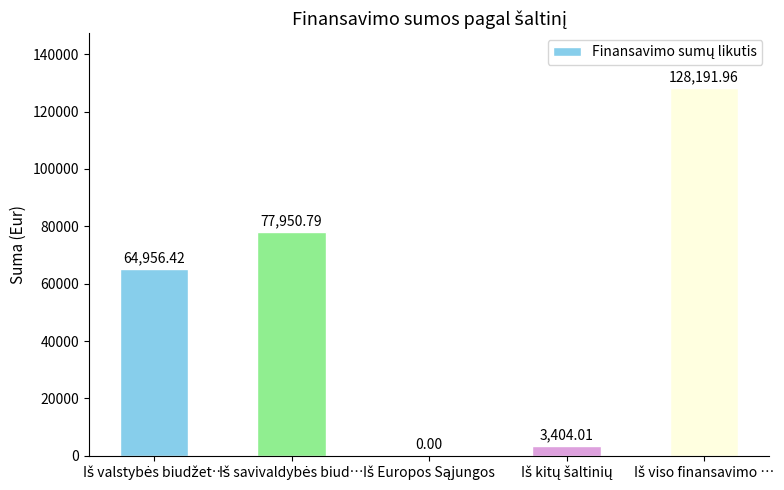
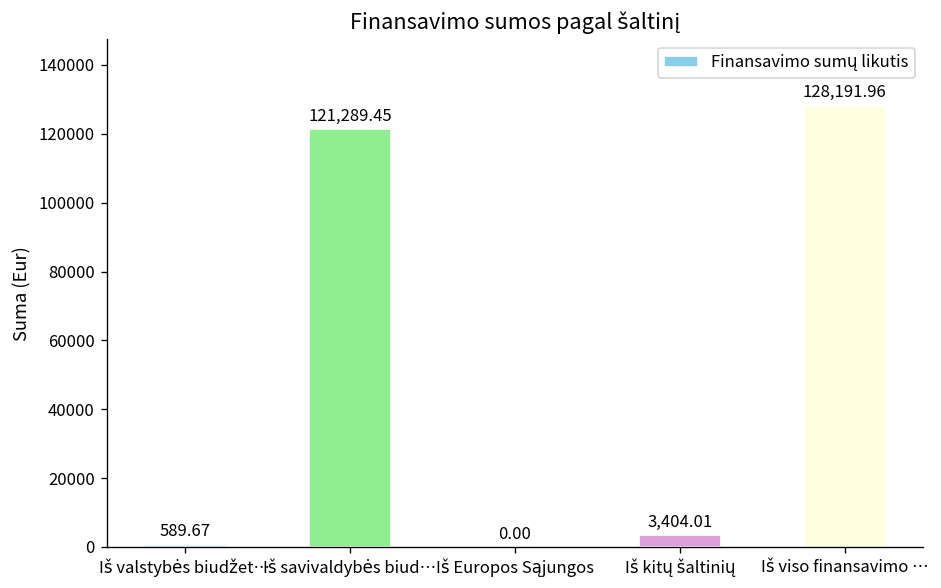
Iš valstybės biudžet…: 64,956.42 -> 589.67
Iš savivaldybės biud…: 77,950.79 -> 121,289.45
